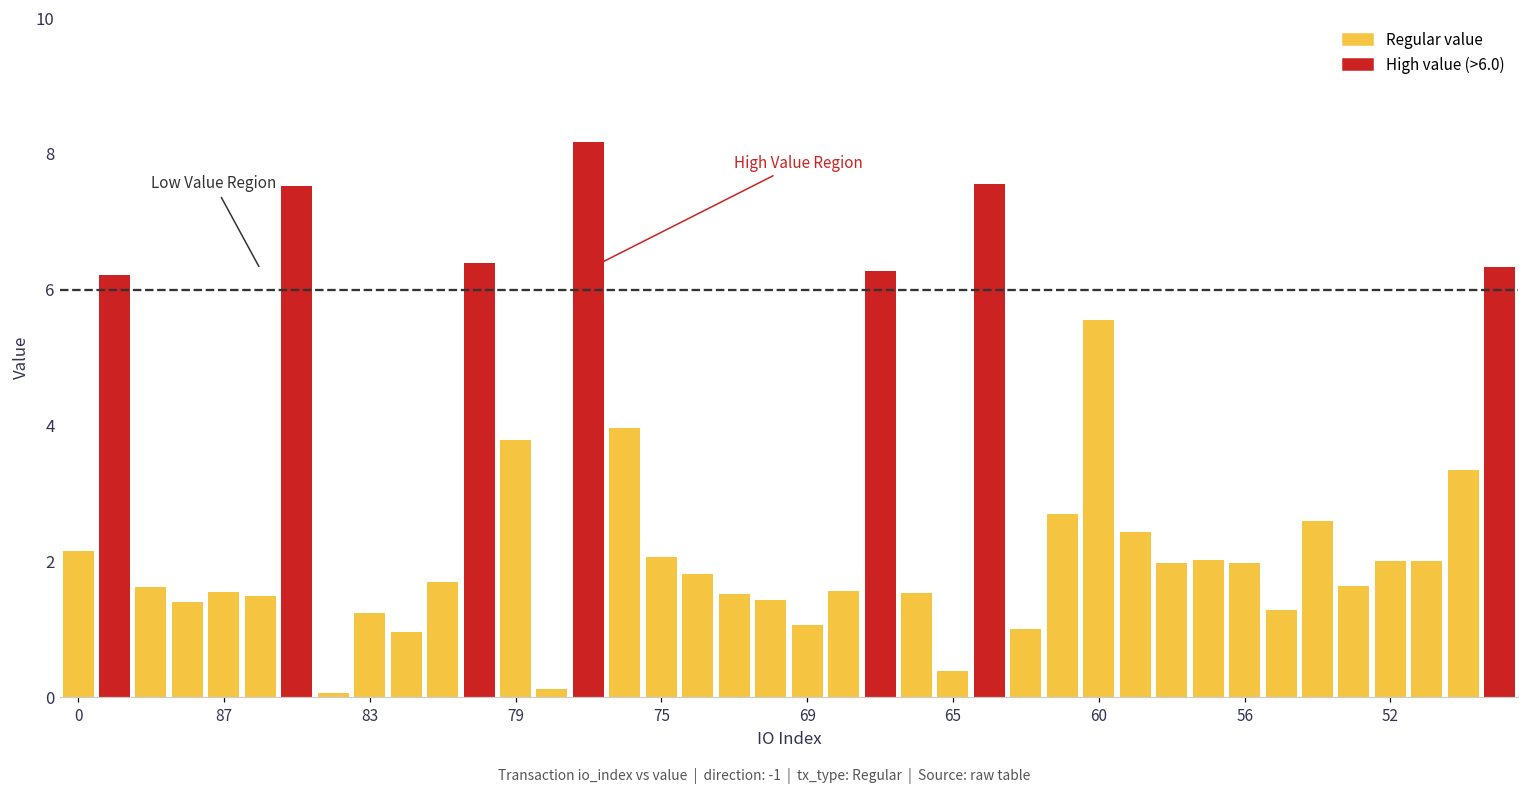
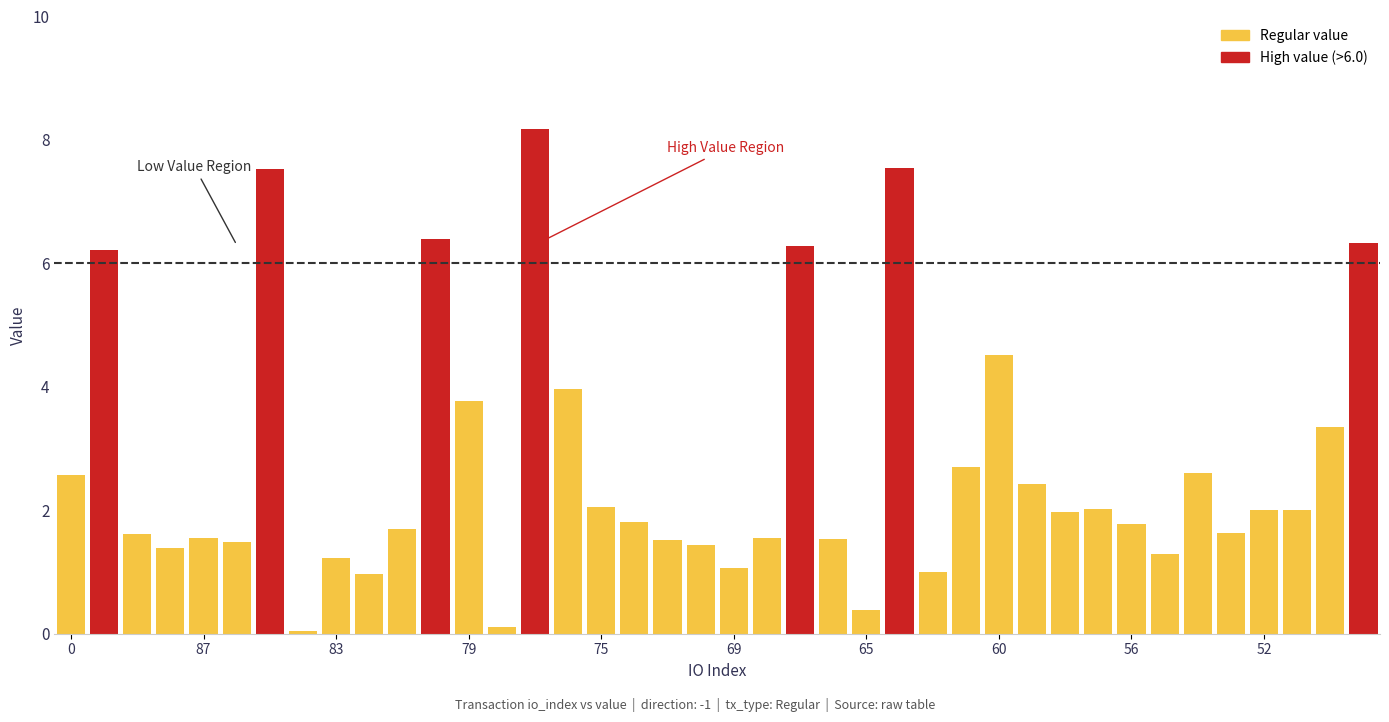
0: 2.2 -> 2.6
60: 5.5 -> 4.5
56: 2.0 -> 1.8
